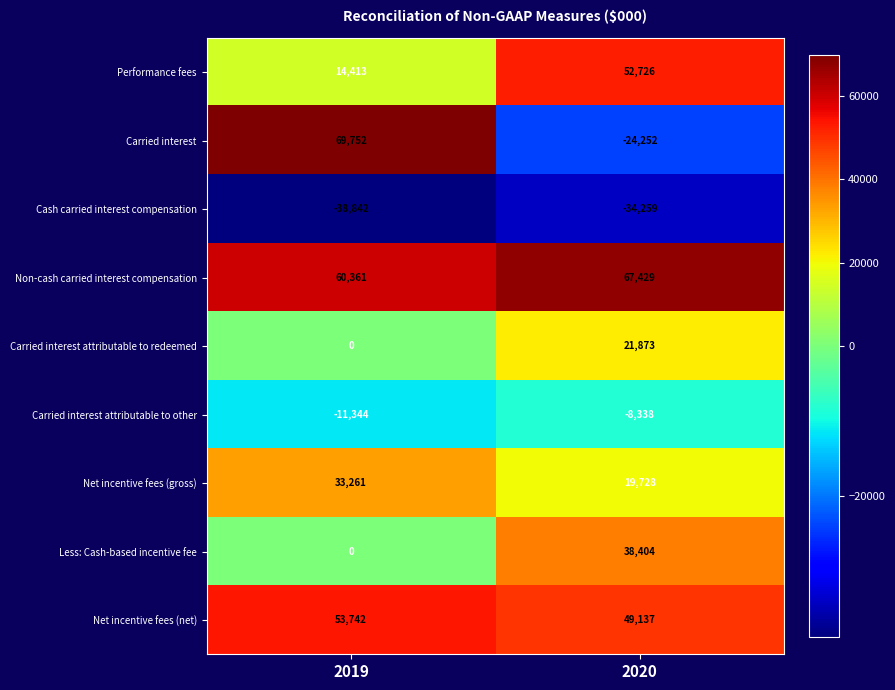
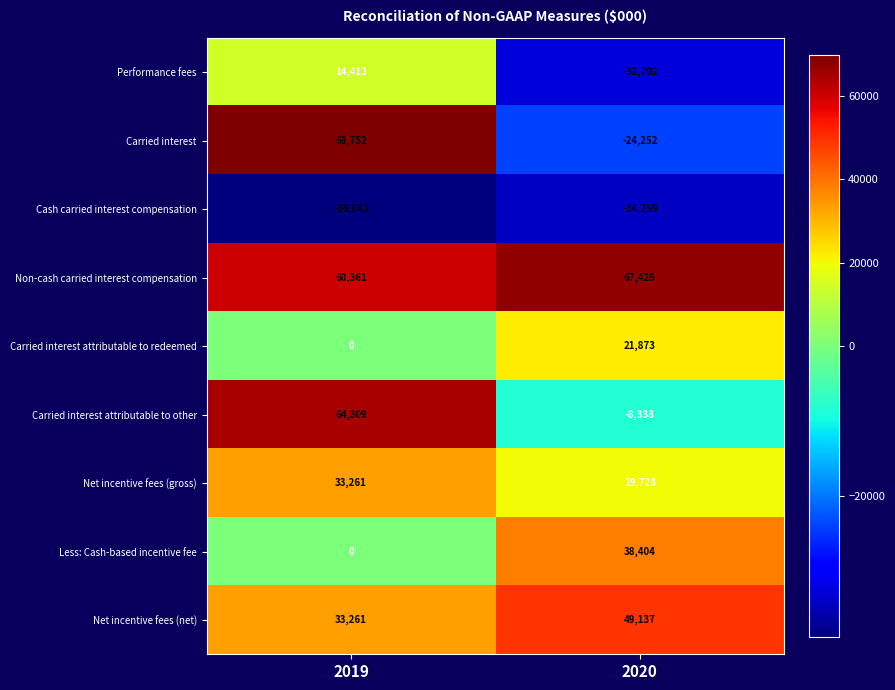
Performance fees, 2020: 52,726 -> -32,702
Carried interest attributable to other, 2019: -11,344 -> 64,309
Net incentive fees (net), 2019: 53,742 -> 33,261
